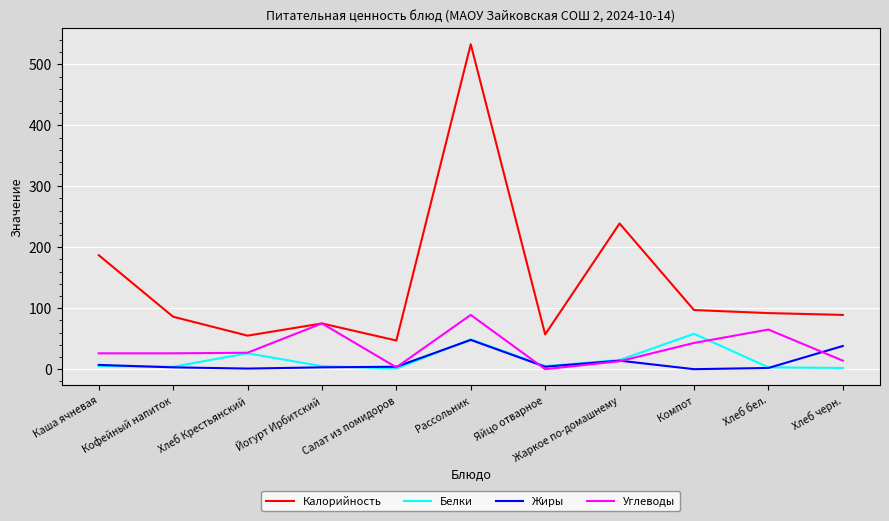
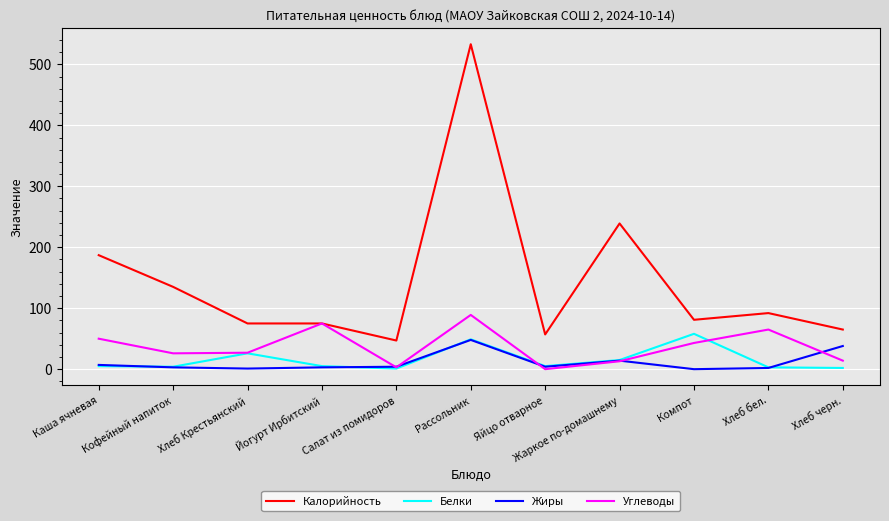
Углеводы, Каша ячневая: 30 -> 50
Калорийность, Кофейный напиток: 90 -> 140
Калорийность, Хлеб Крестьянский: 60 -> 80
Калорийность, Компот: 100 -> 80
Калорийность, Хлеб черн.: 90 -> 70
